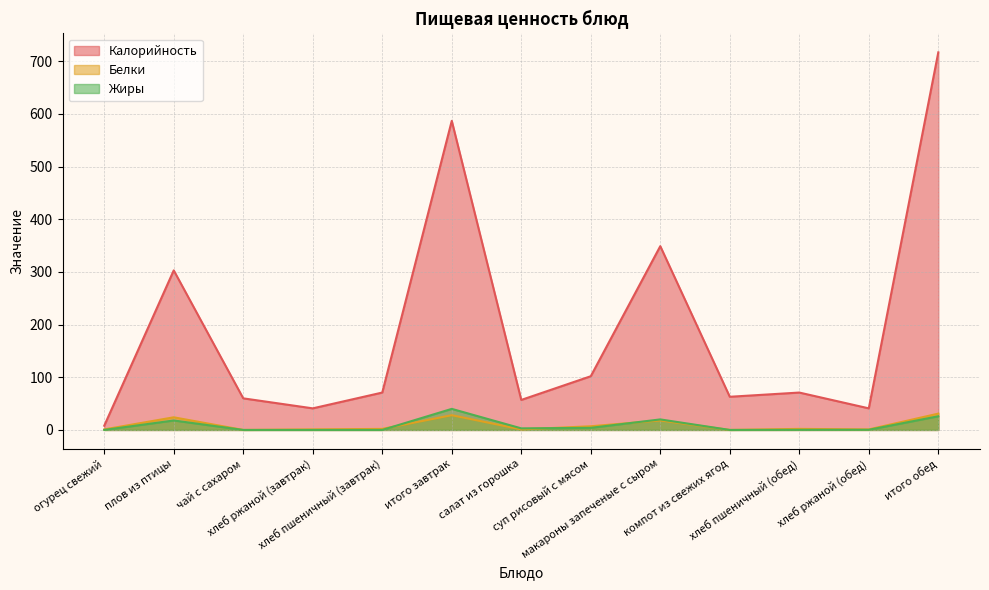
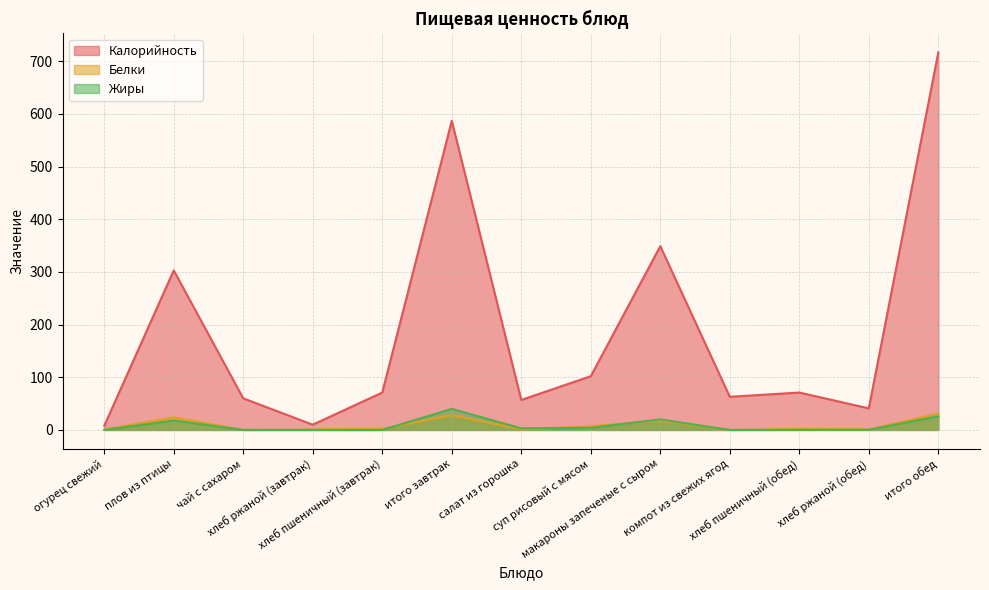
Калорийность, хлеб ржаной (завтрак): 40 -> 10
